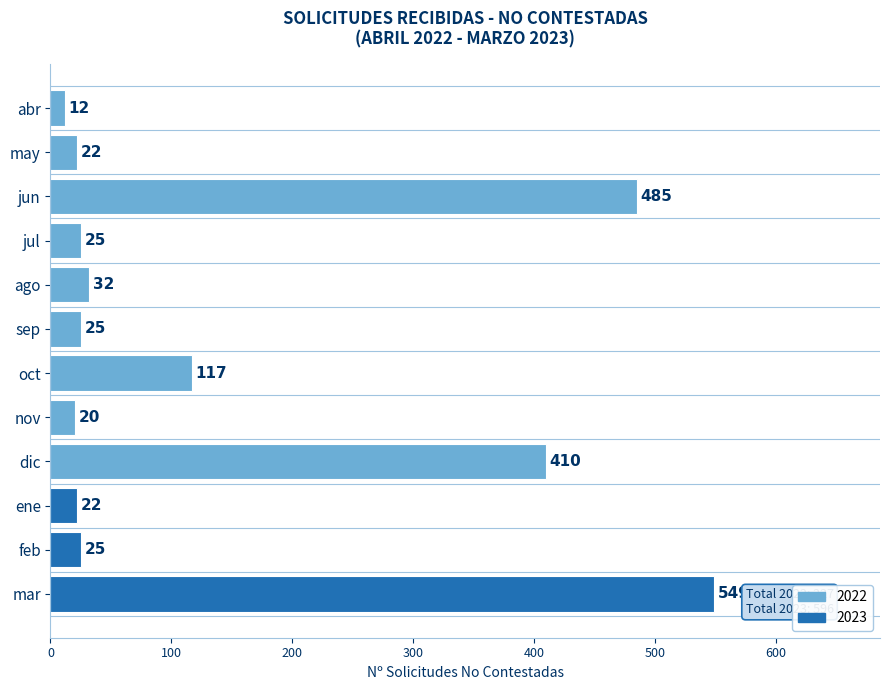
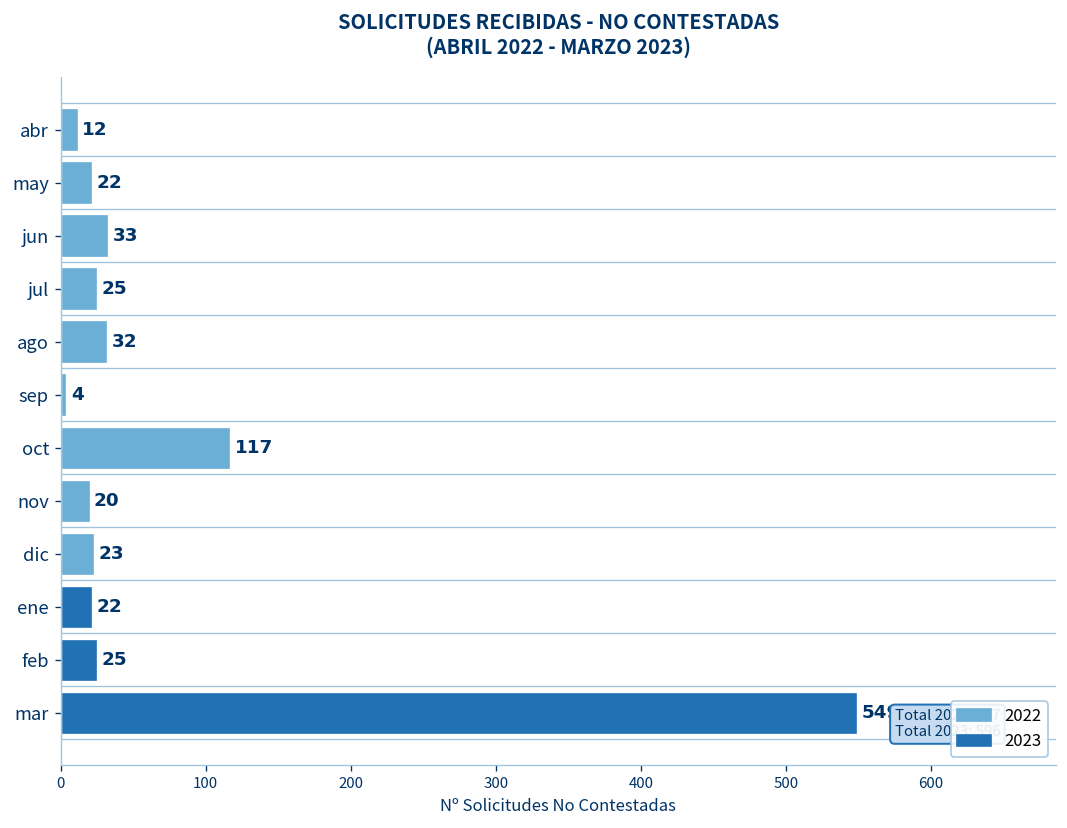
jun: 485 -> 33
sep: 25 -> 4
dic: 410 -> 23
